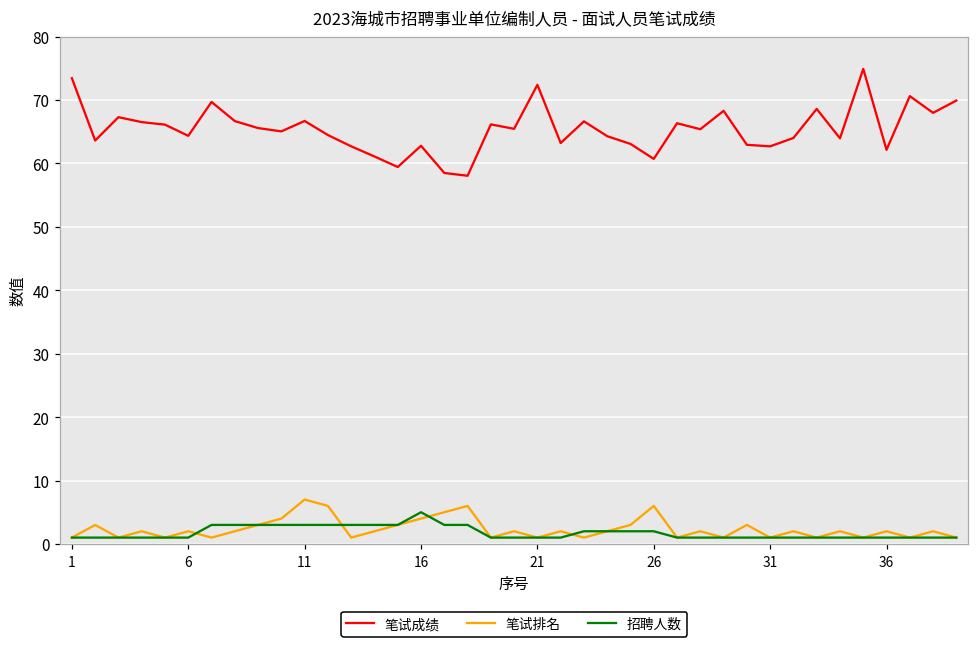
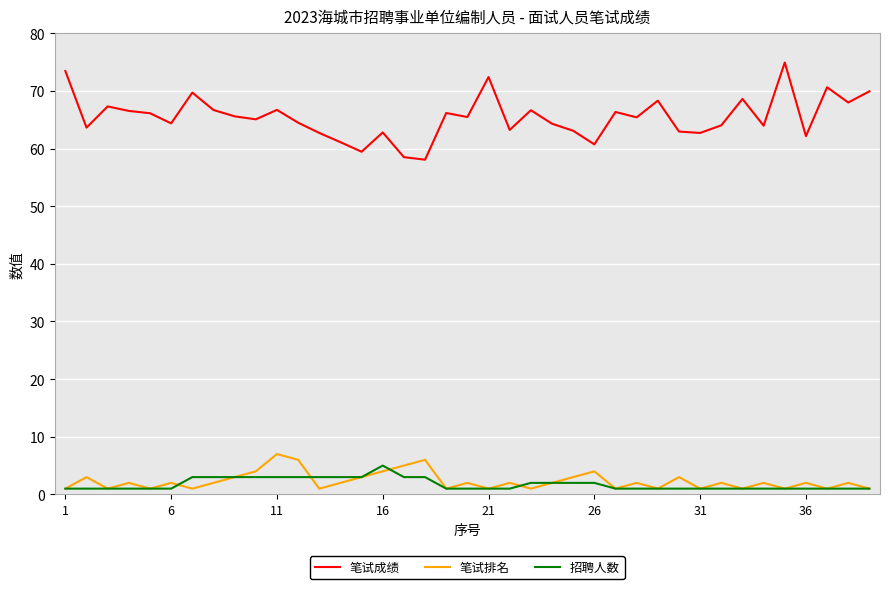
笔试排名, 26: 6 -> 4
